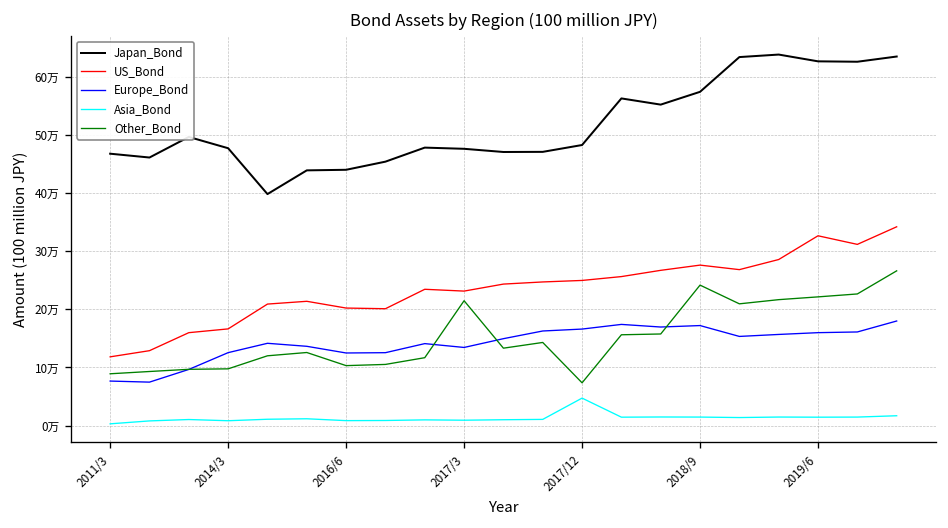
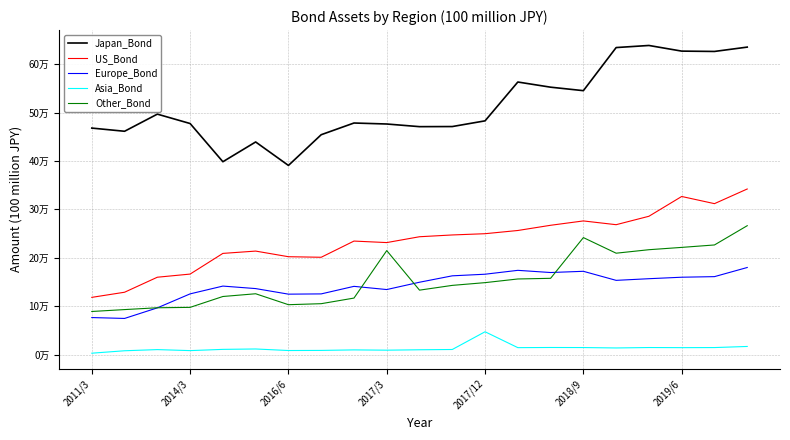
Japan_Bond, 2016/6: 44万 -> 39万
Other_Bond, 2017/12: 7万 -> 15万
Japan_Bond, 2018/9: 57万 -> 55万
